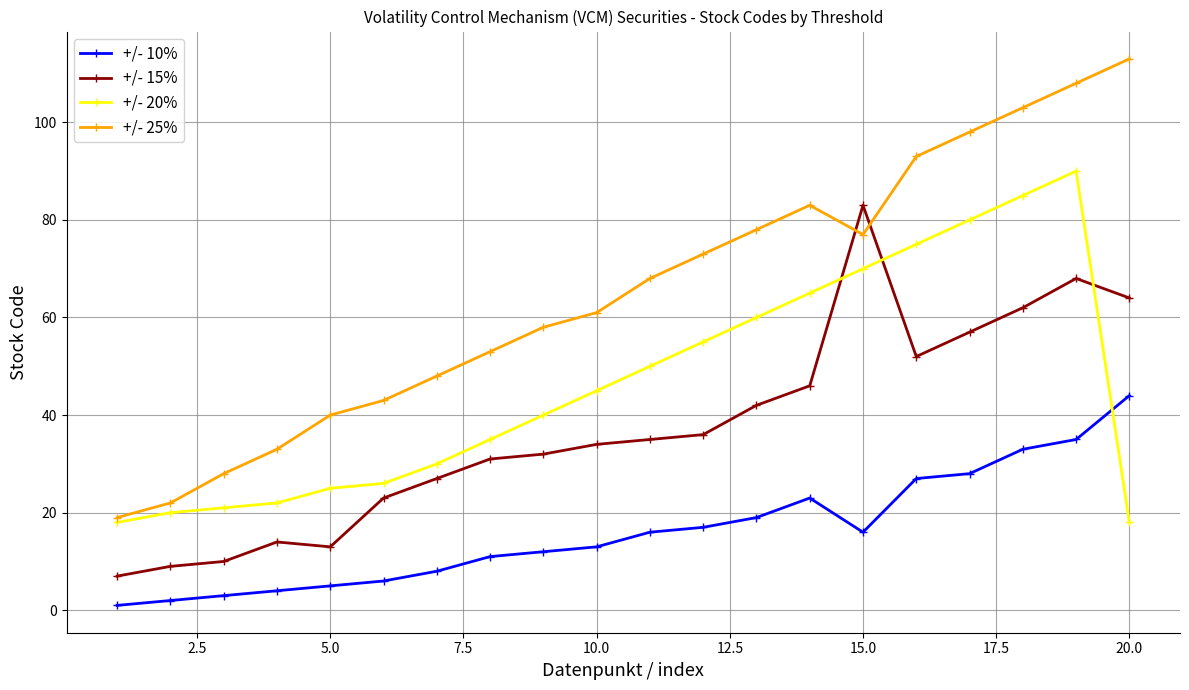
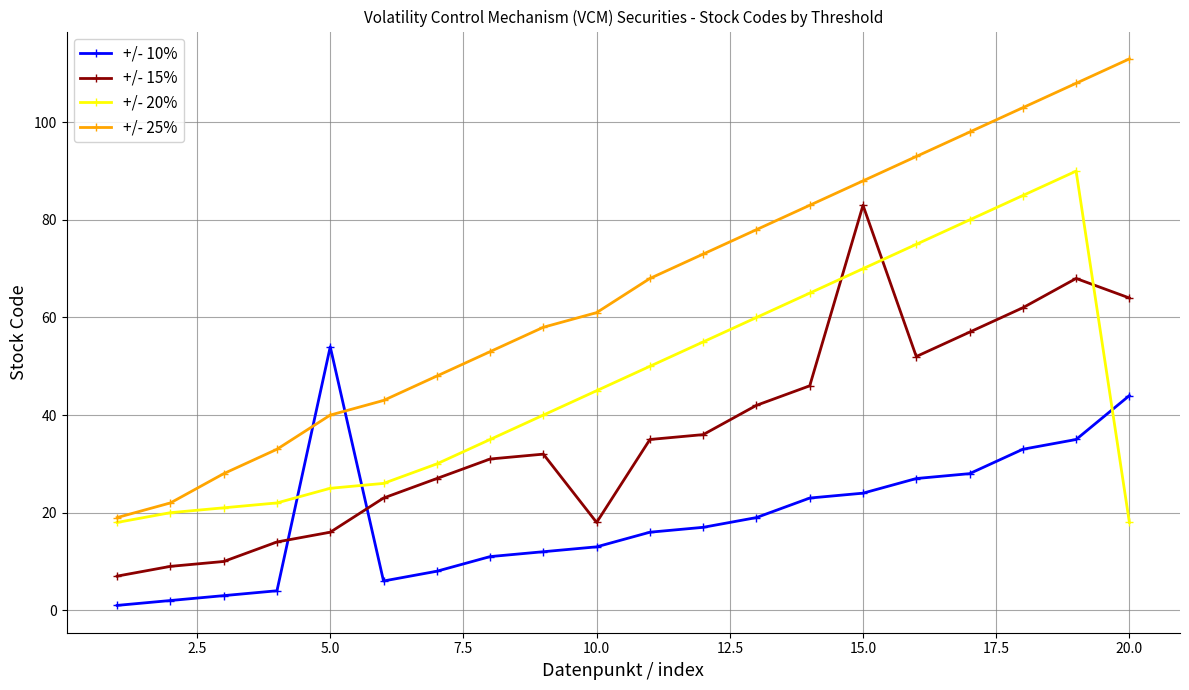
+/- 10%, 5.0: 5 -> 54
+/- 15%, 5.0: 13 -> 16
+/- 15%, 10.0: 34 -> 18
+/- 10%, 15.0: 16 -> 24
+/- 25%, 15.0: 77 -> 88
